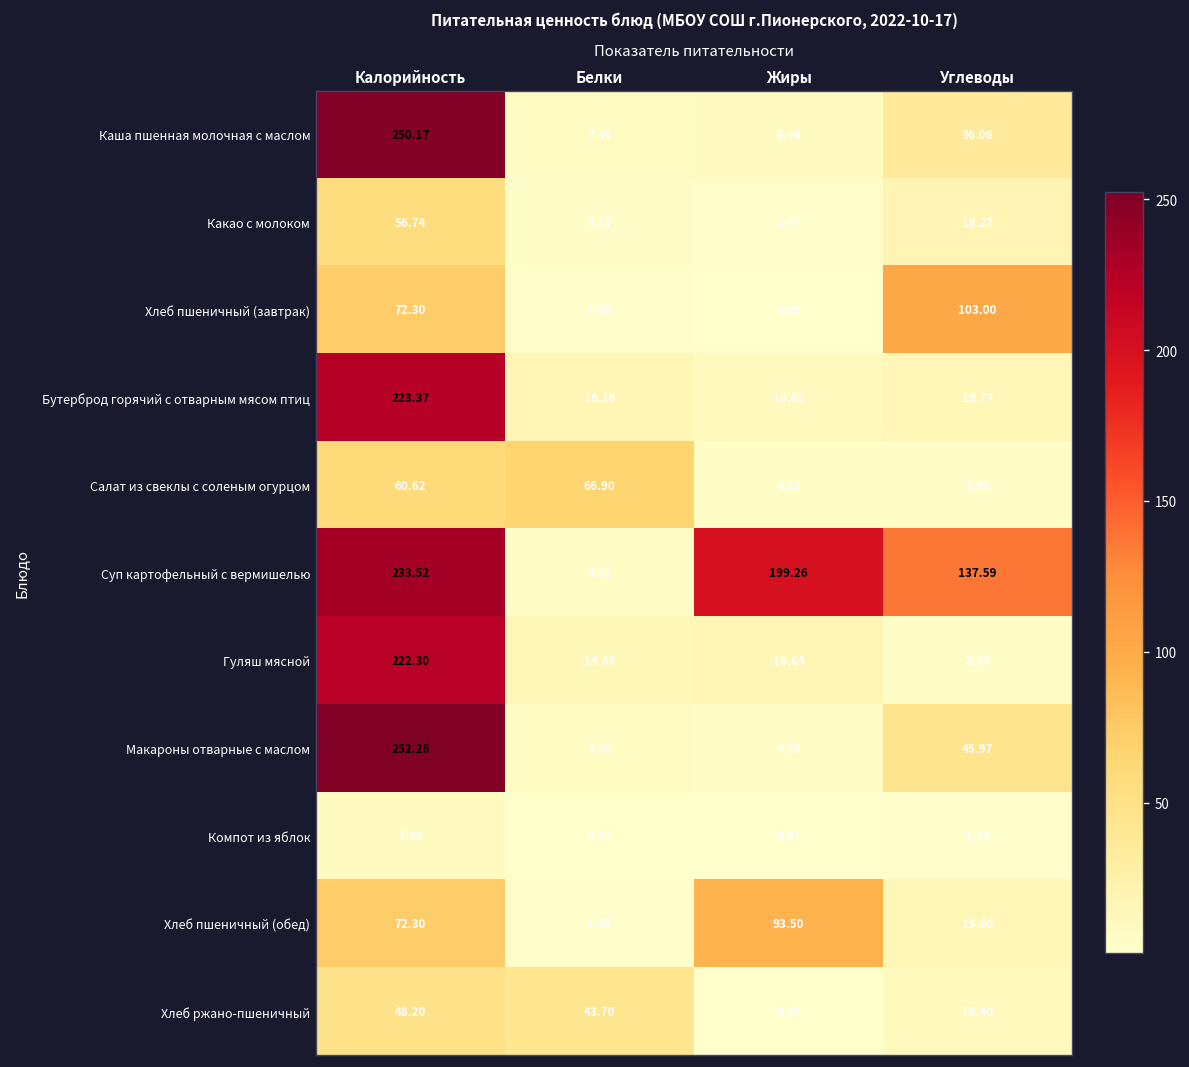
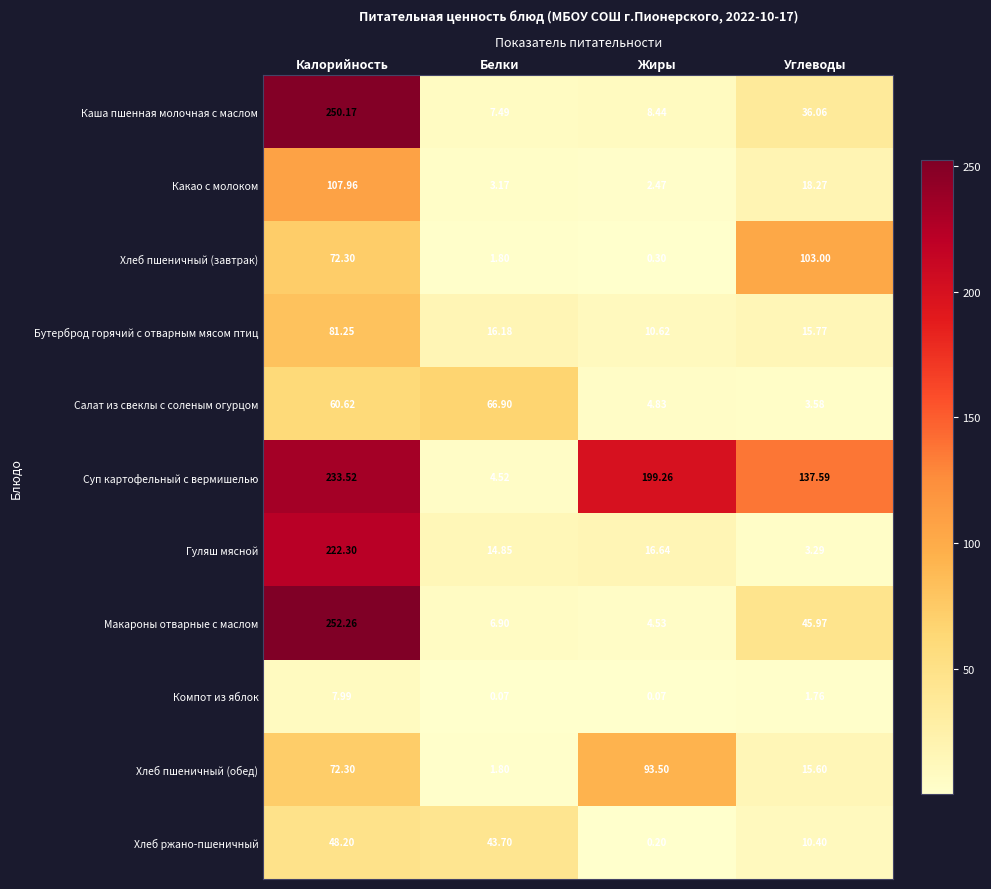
Какао с молоком, Калорийность: 56.74 -> 107.96
Бутерброд горячий с отварным мясом птиц, Калорийность: 223.37 -> 81.25
